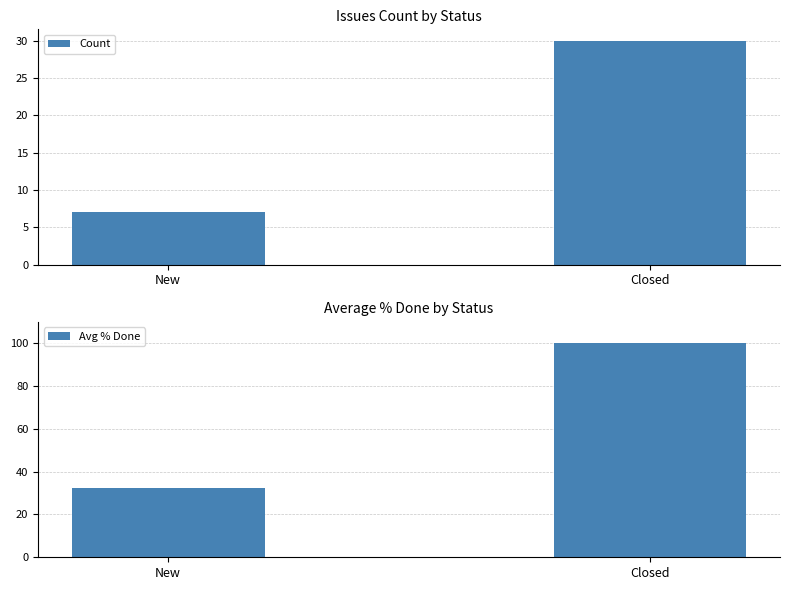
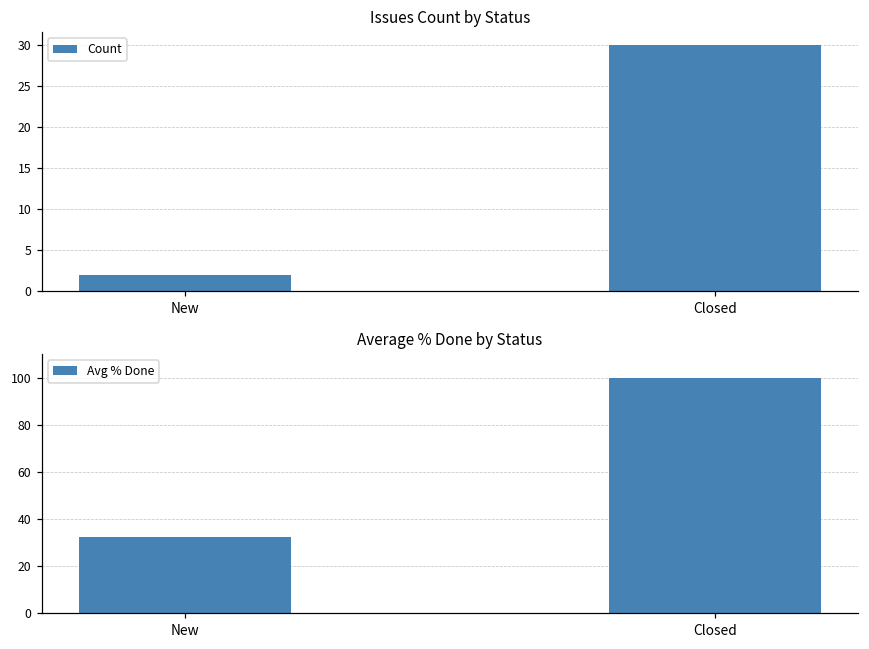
Issues Count by Status, New: 7 -> 2
